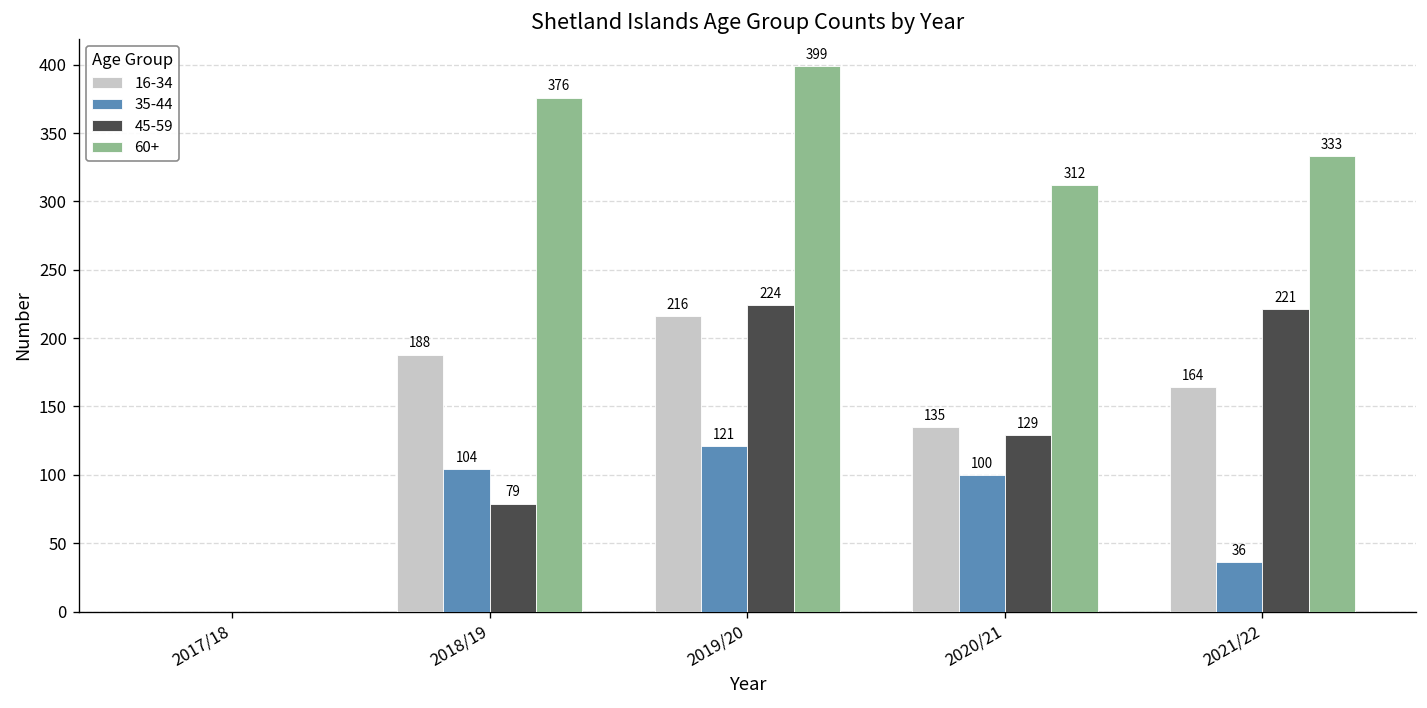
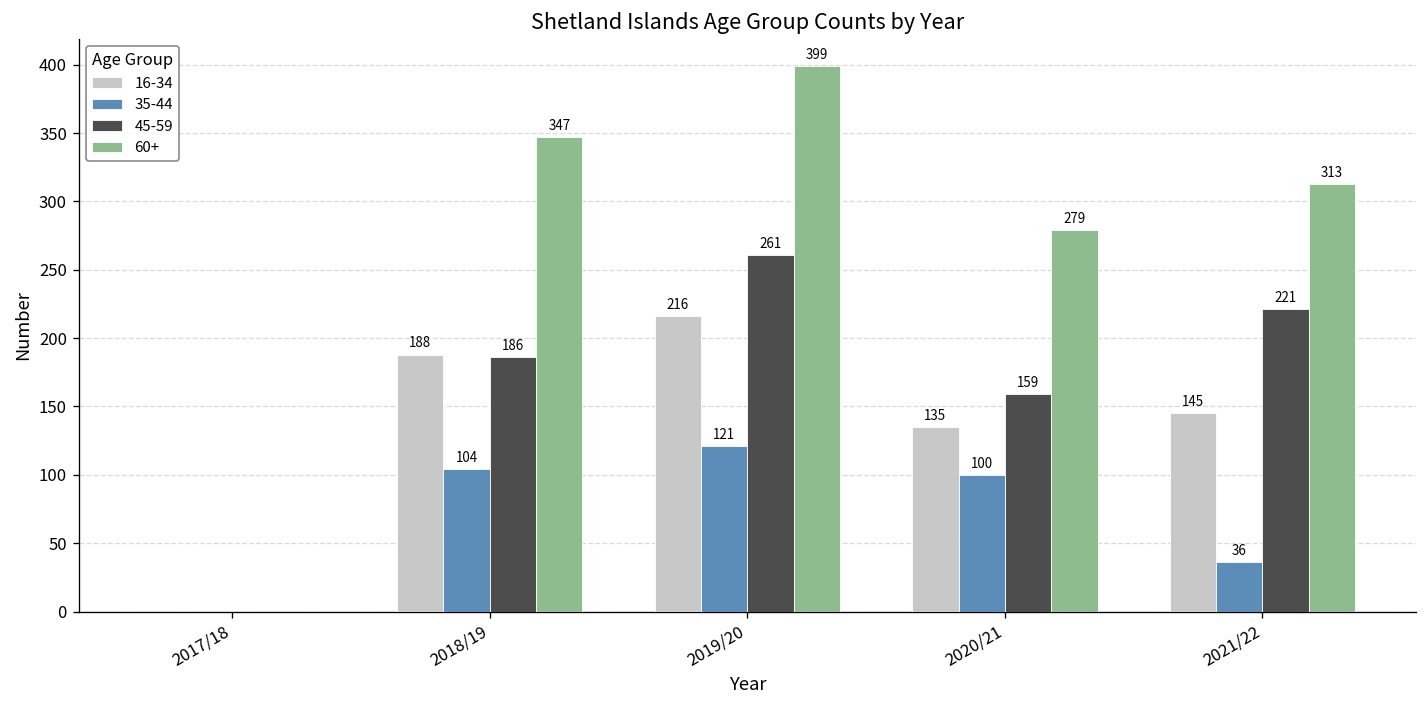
45-59, 2018/19: 79 -> 186
60+, 2018/19: 376 -> 347
45-59, 2019/20: 224 -> 261
45-59, 2020/21: 129 -> 159
60+, 2020/21: 312 -> 279
16-34, 2021/22: 164 -> 145
60+, 2021/22: 333 -> 313
